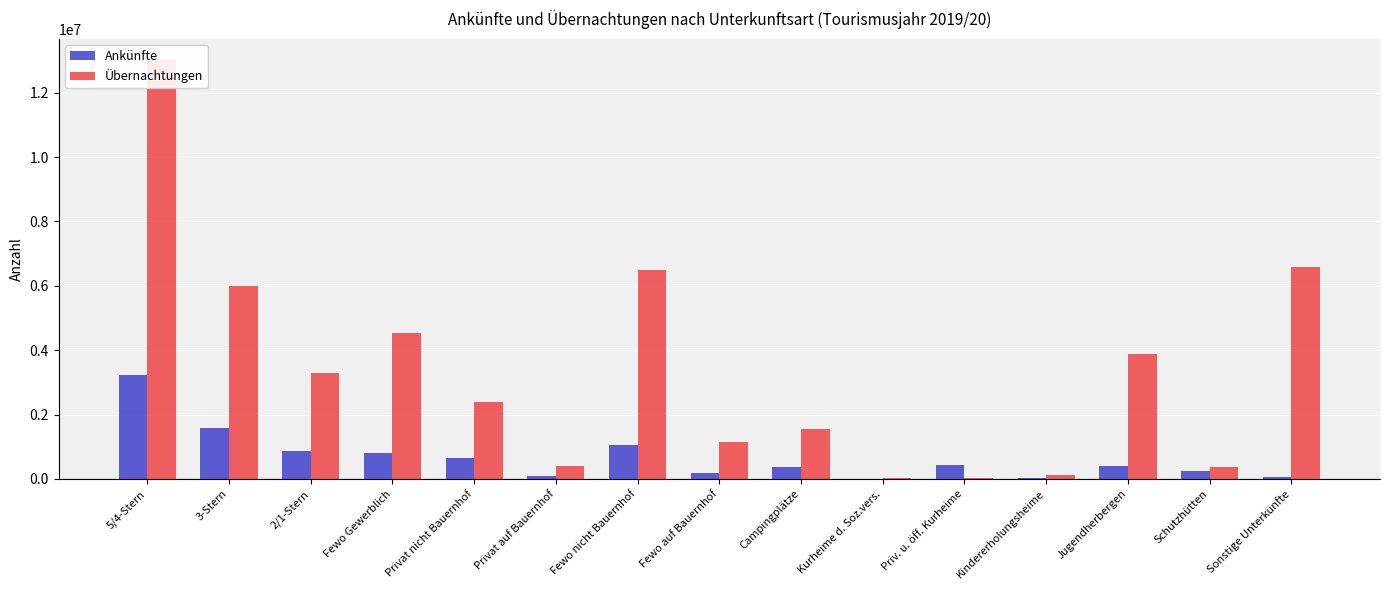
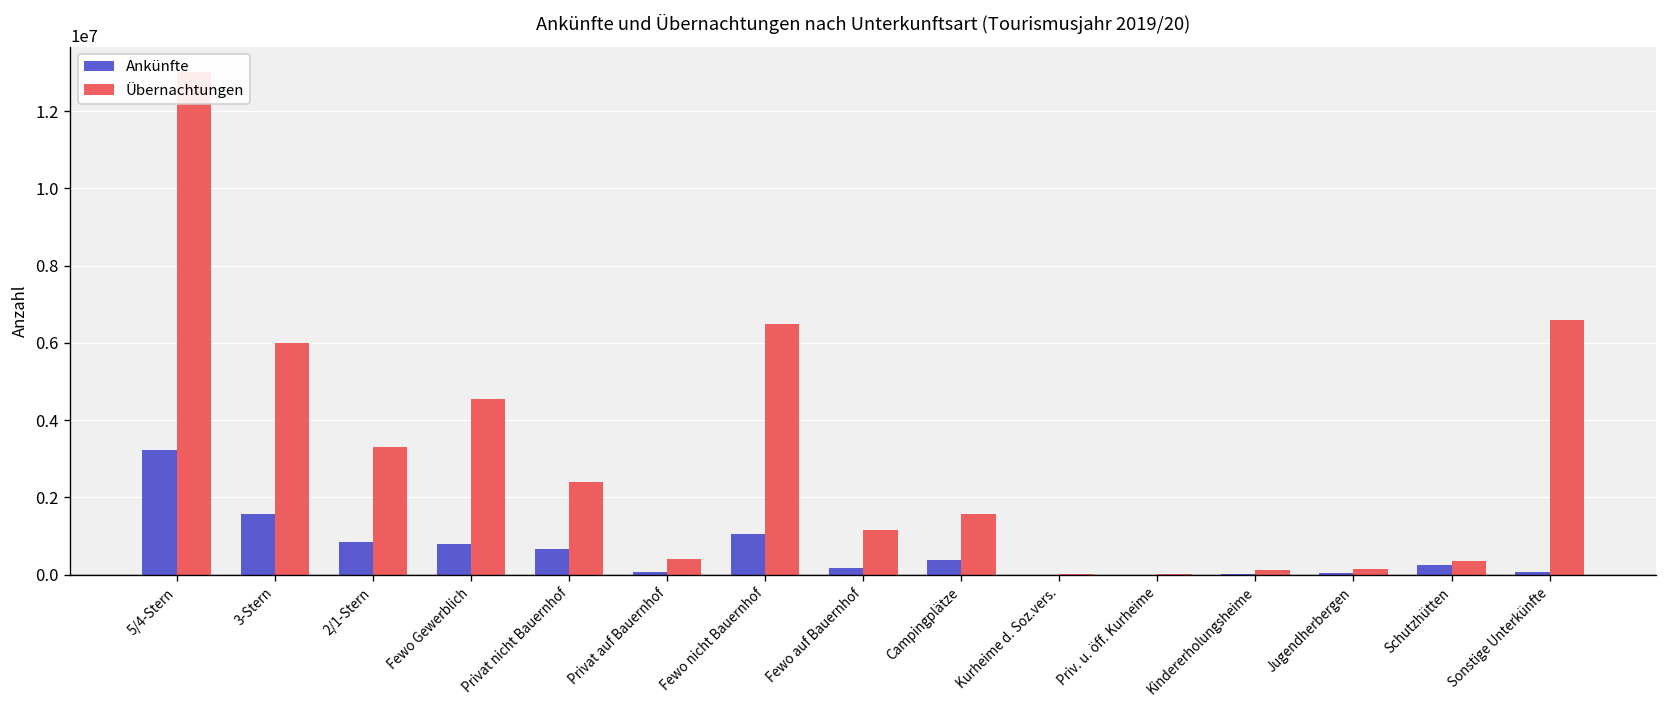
Ankünfte, Priv. u. öff. Kurheime: 400000 -> 0
Ankünfte, Jugendherbergen: 400000 -> 0
Übernachtungen, Jugendherbergen: 3900000 -> 100000
